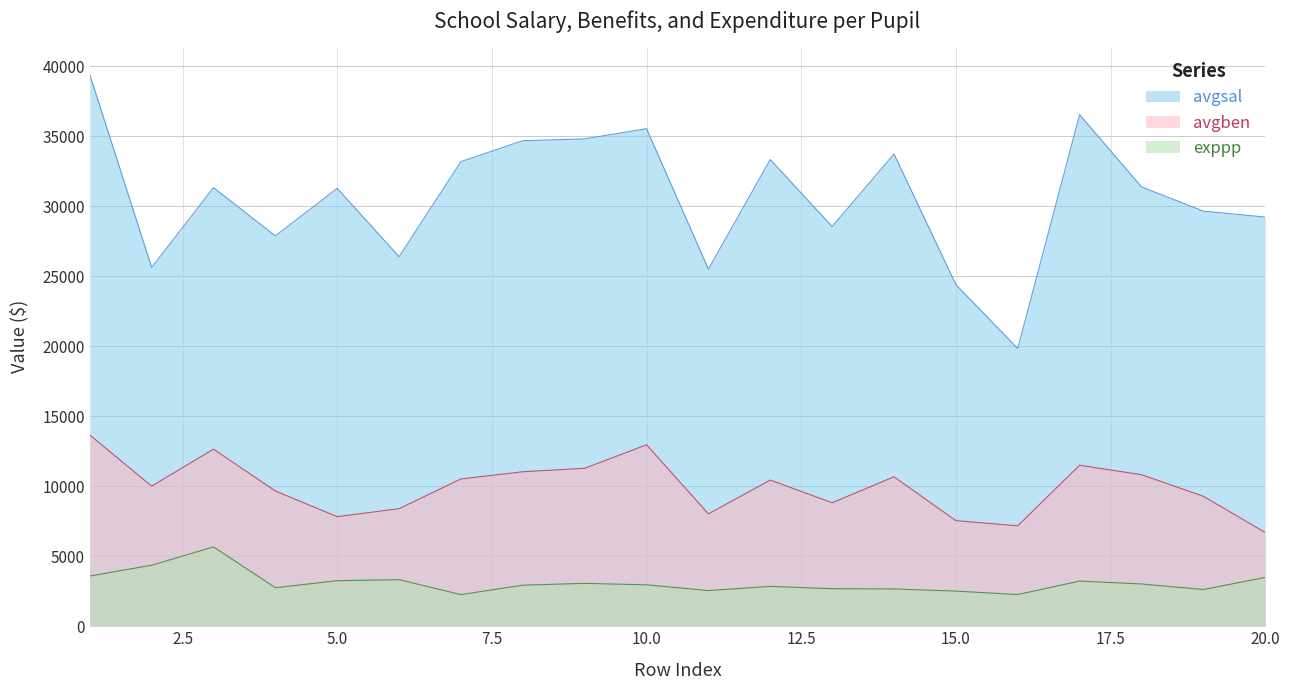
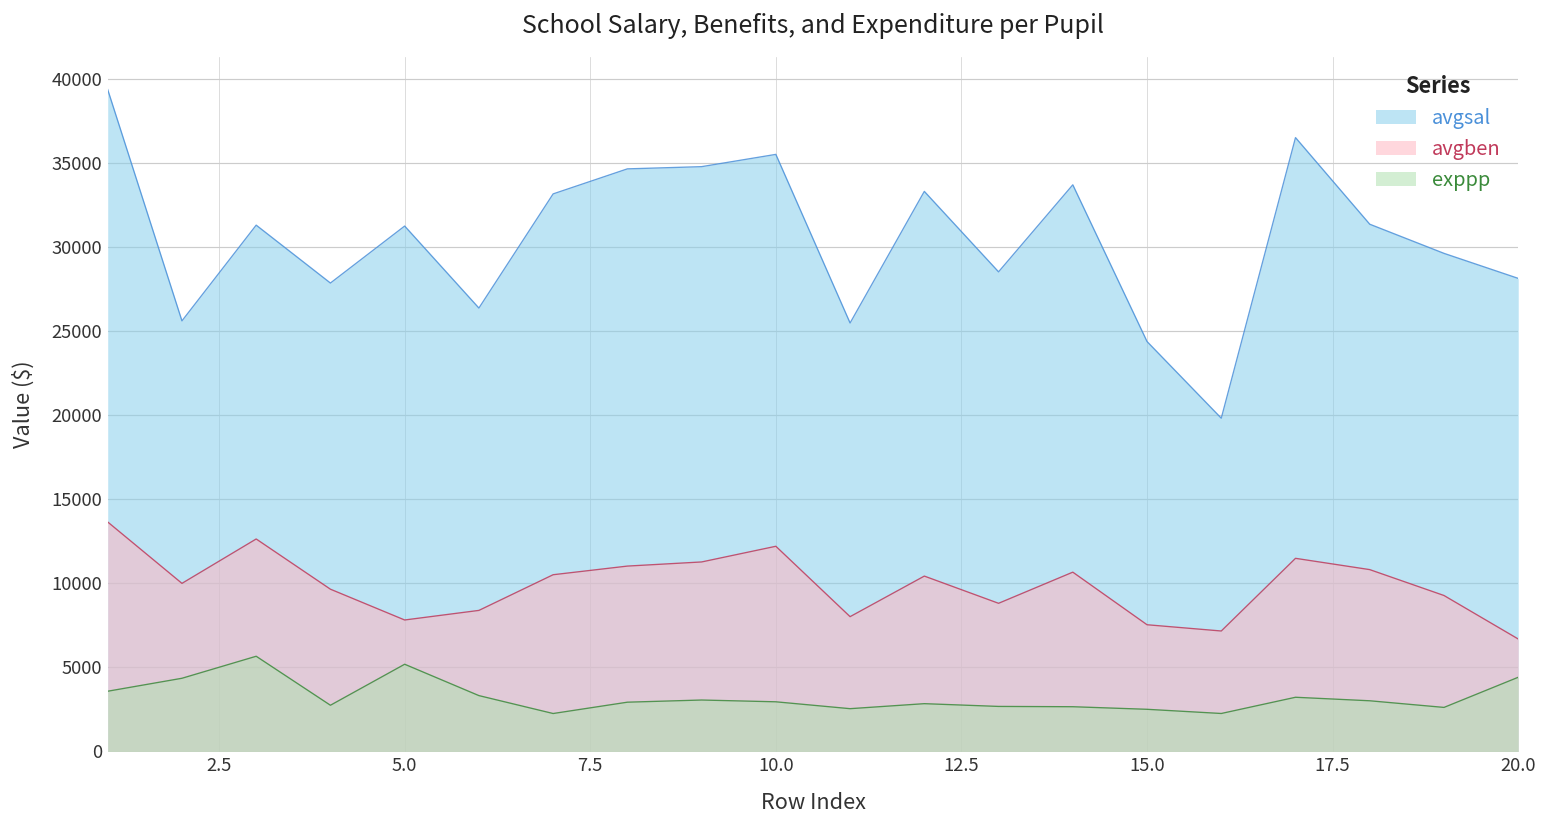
exppp, 5.0: 3300 -> 5200
avgben, 10.0: 13000 -> 12200
avgsal, 20.0: 29200 -> 28200
exppp, 20.0: 3500 -> 4400
